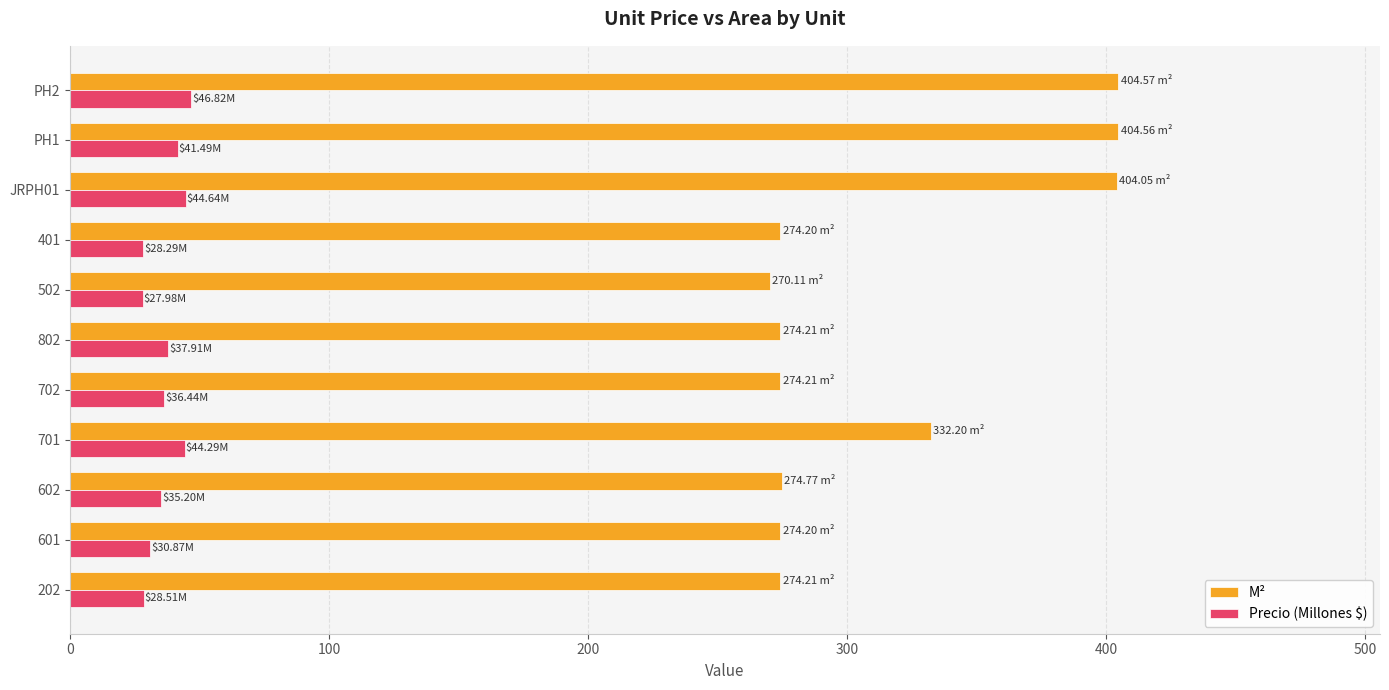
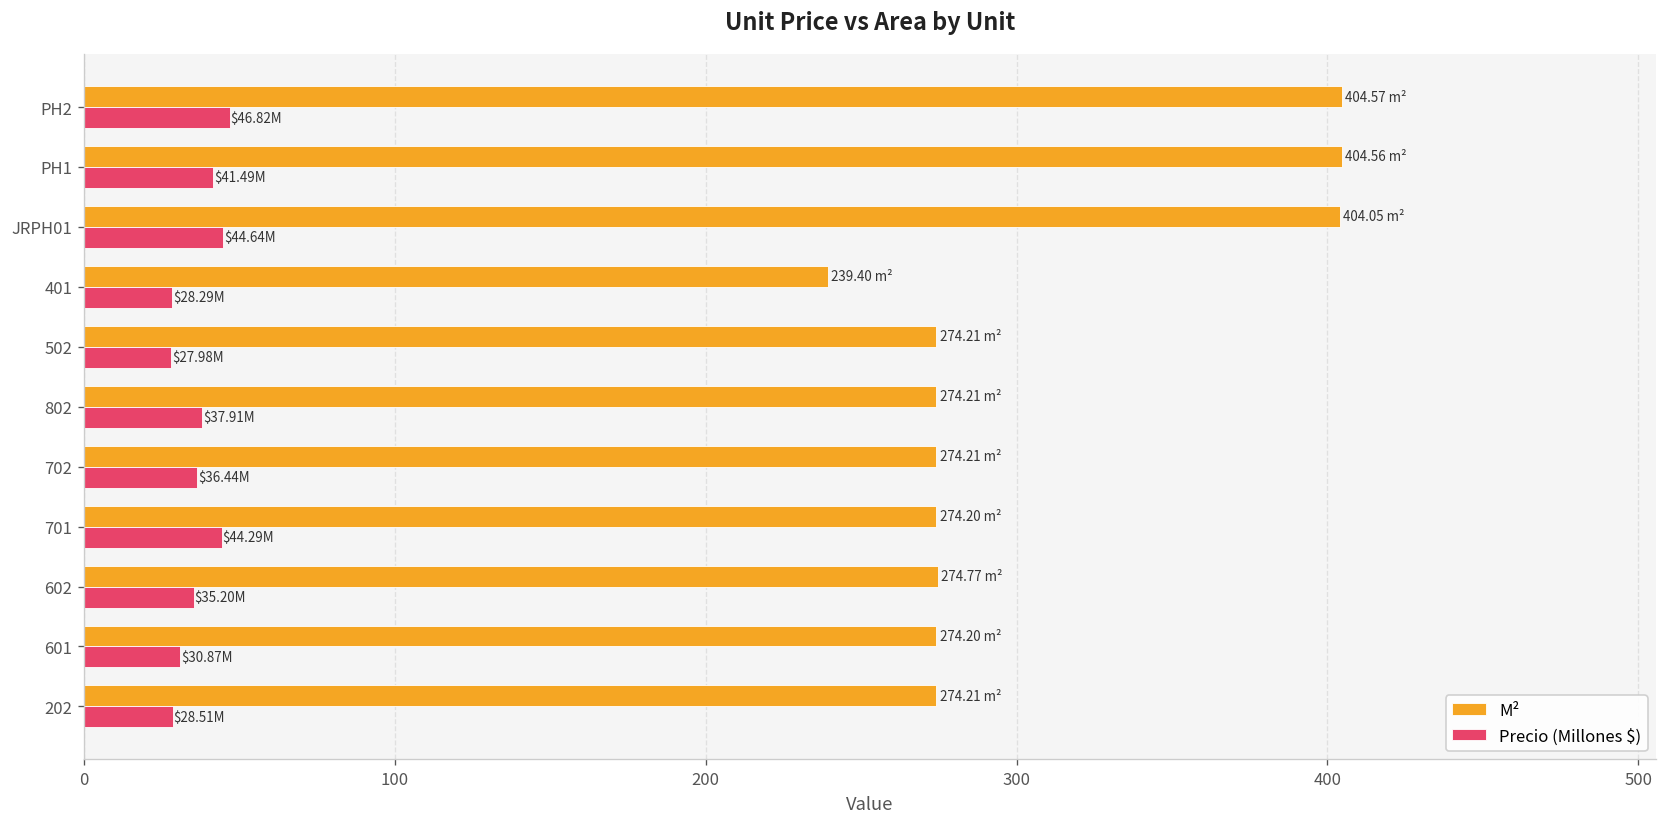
M², 401: 274.20 -> 239.40
M², 502: 270.11 -> 274.21
M², 701: 332.20 -> 274.20
